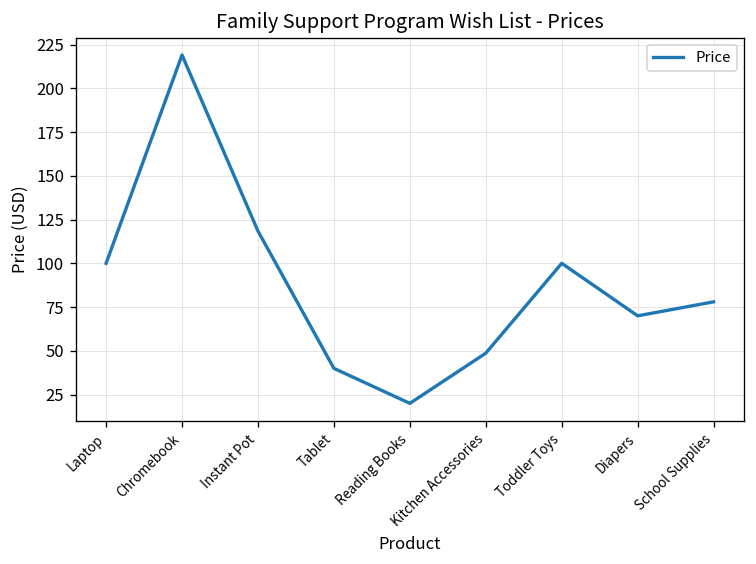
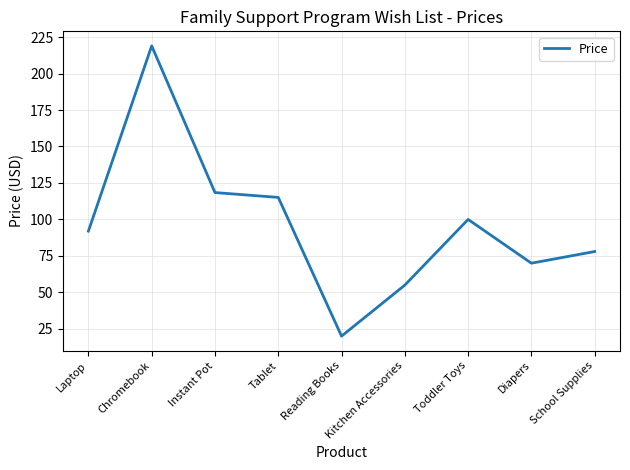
Laptop: 100 -> 92
Tablet: 40 -> 115
Kitchen Accessories: 49 -> 55
